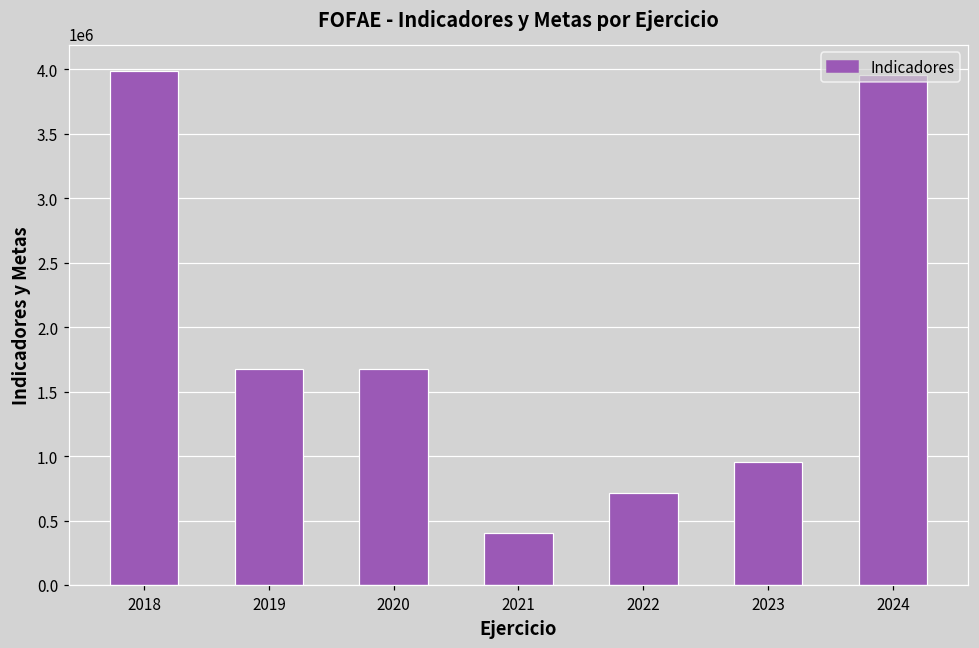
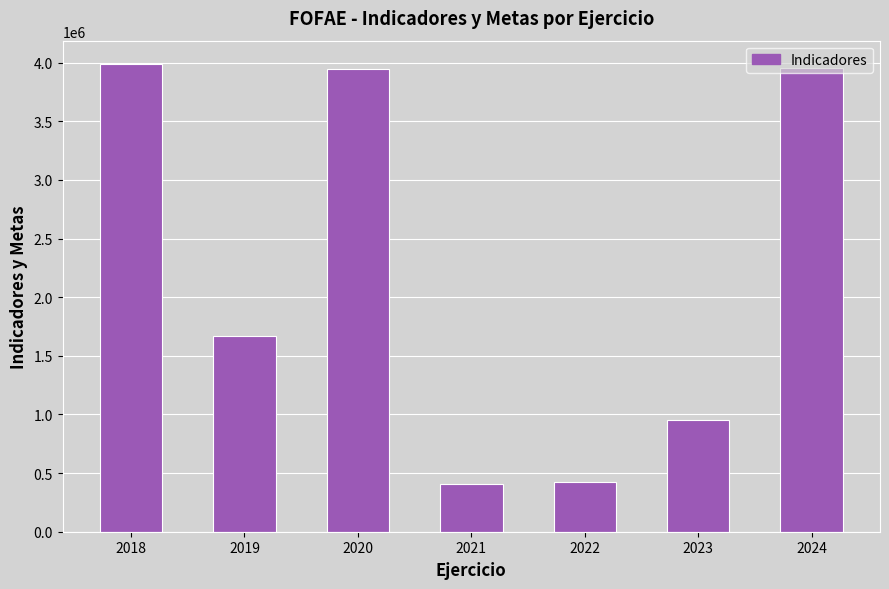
2020: 1670000 -> 3940000
2022: 720000 -> 430000
